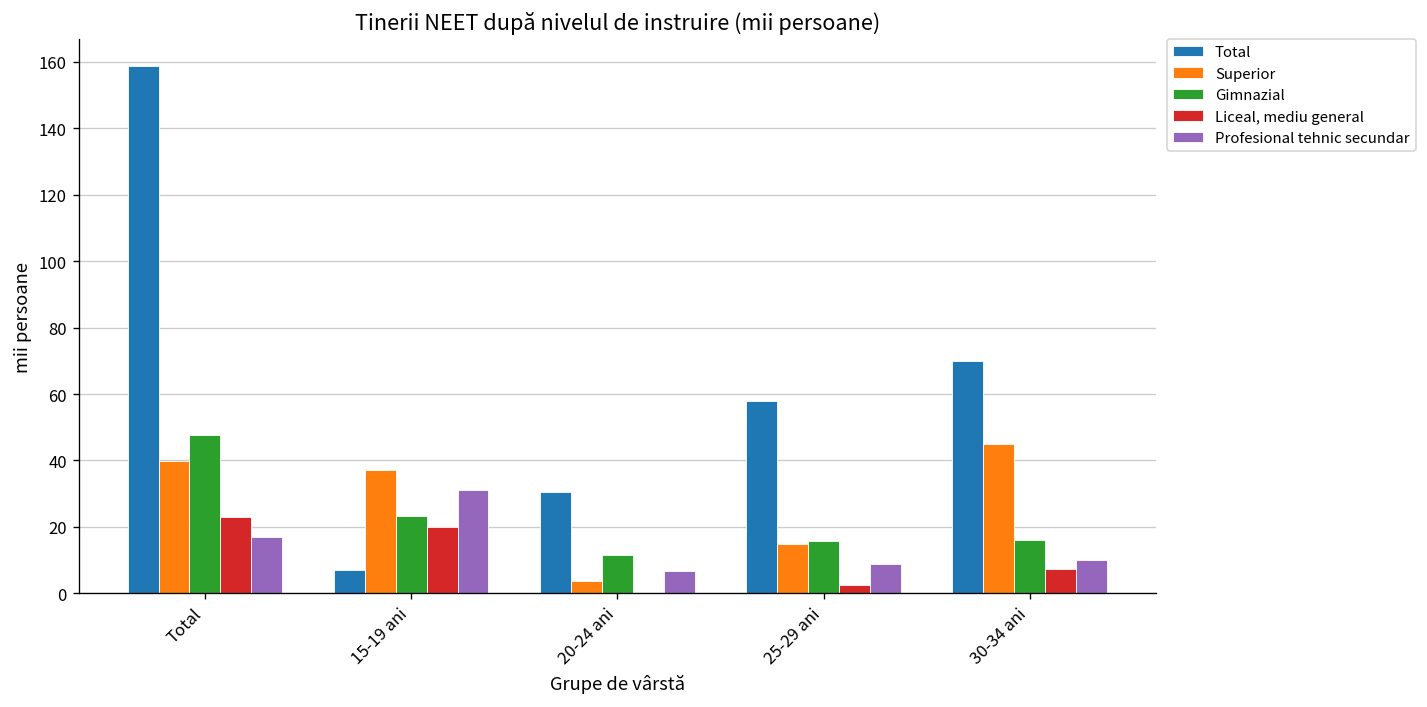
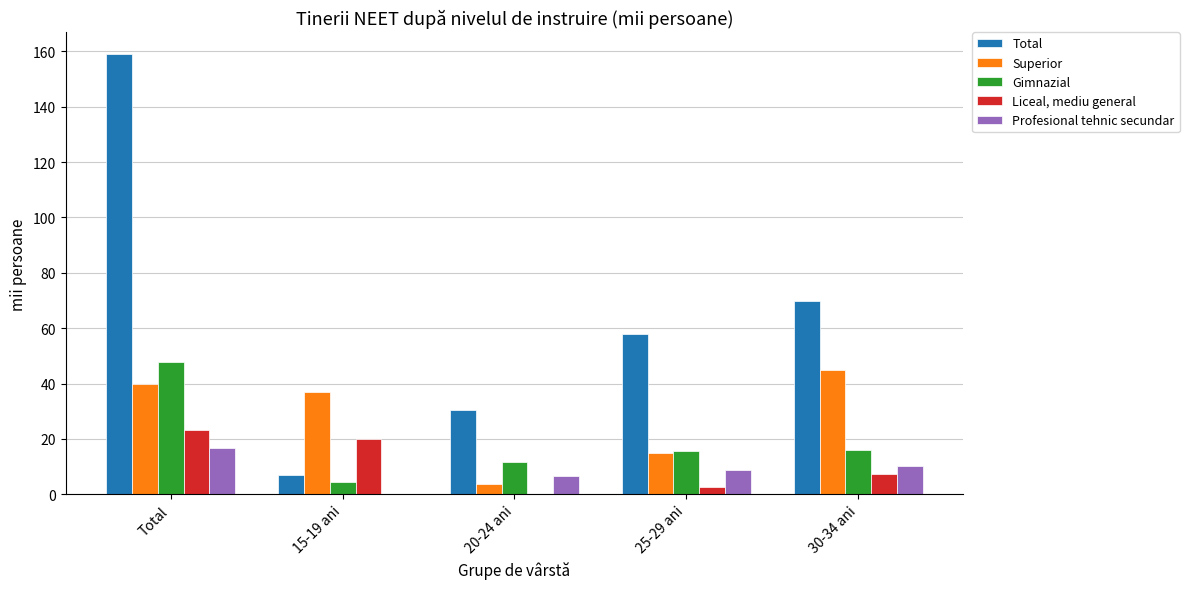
Gimnazial, 15-19 ani: 23 -> 4
Profesional tehnic secundar, 15-19 ani: 31 -> 0
